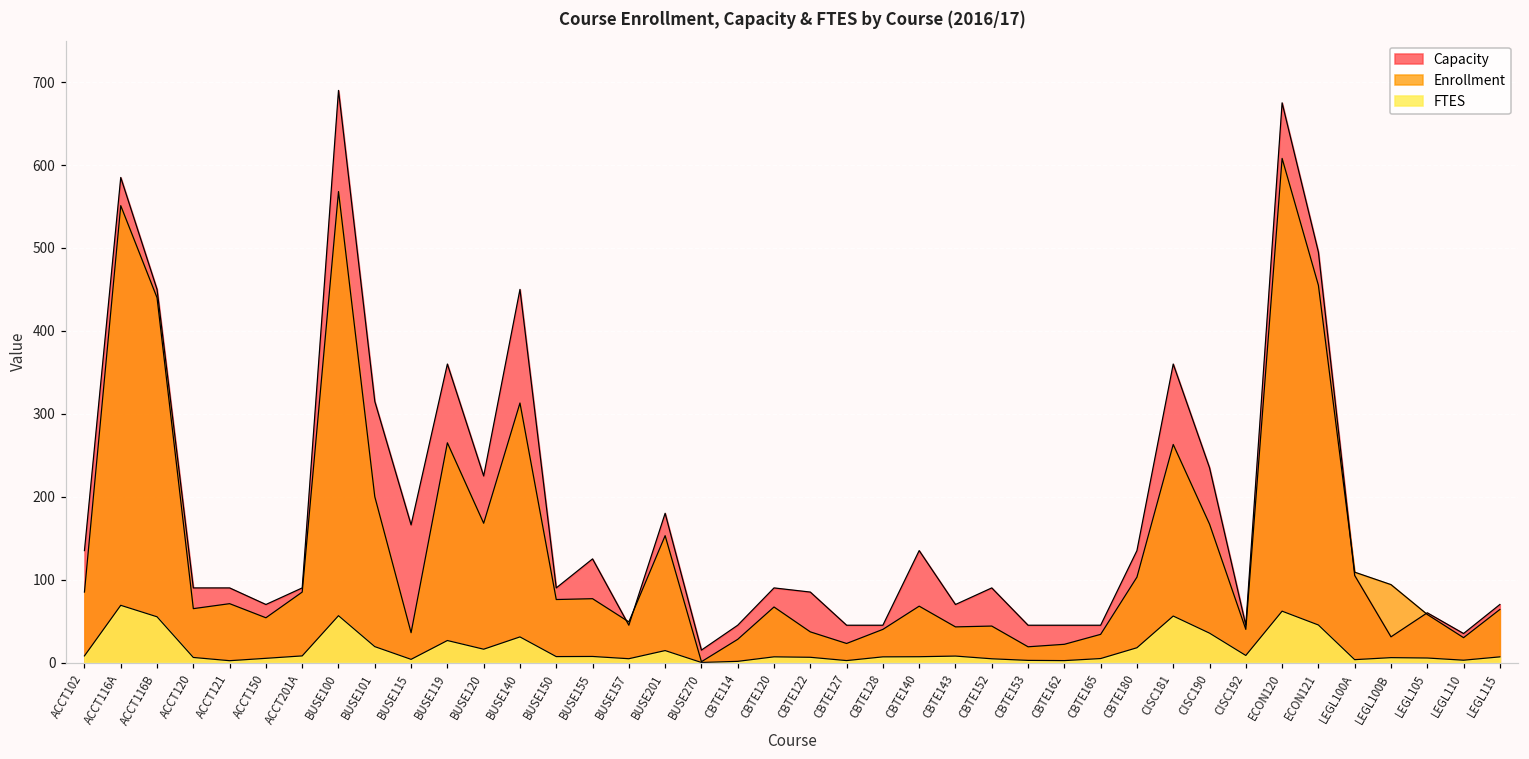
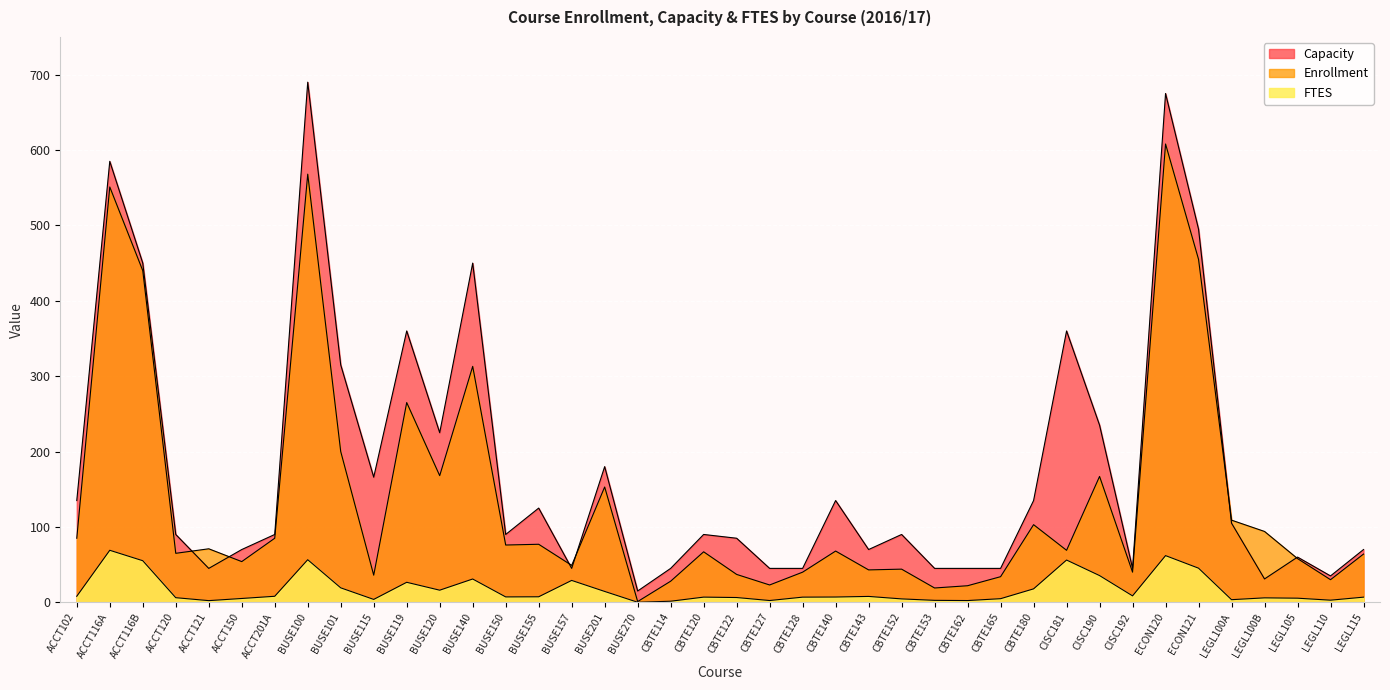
Capacity, ACCT121: 90 -> 50
FTES, BUSE157: 0 -> 30
Enrollment, CISC181: 260 -> 70
